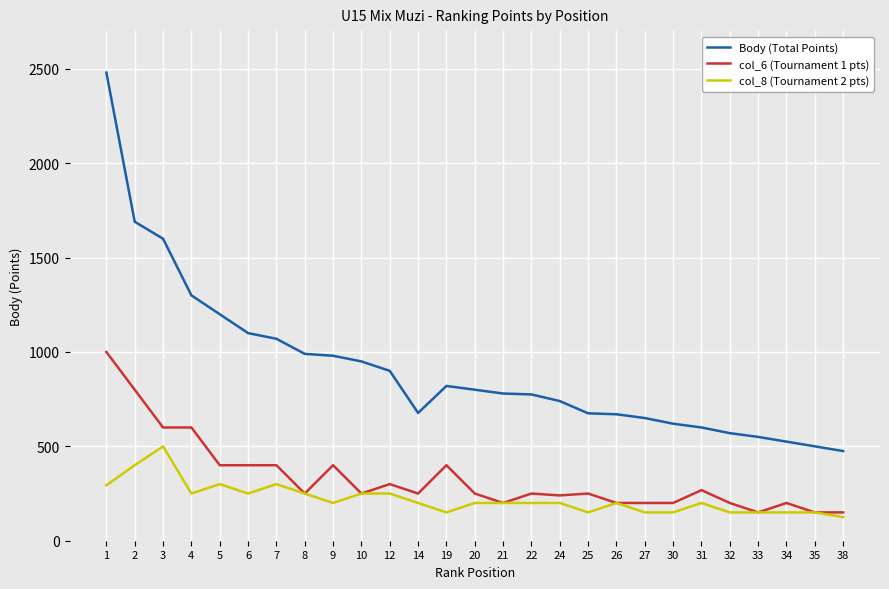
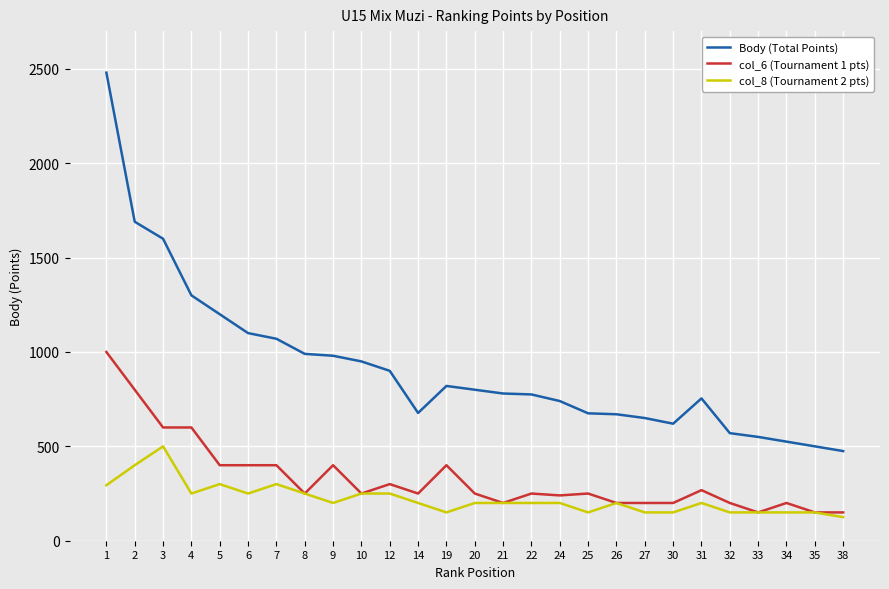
Body (Total Points), 31: 600 -> 750
